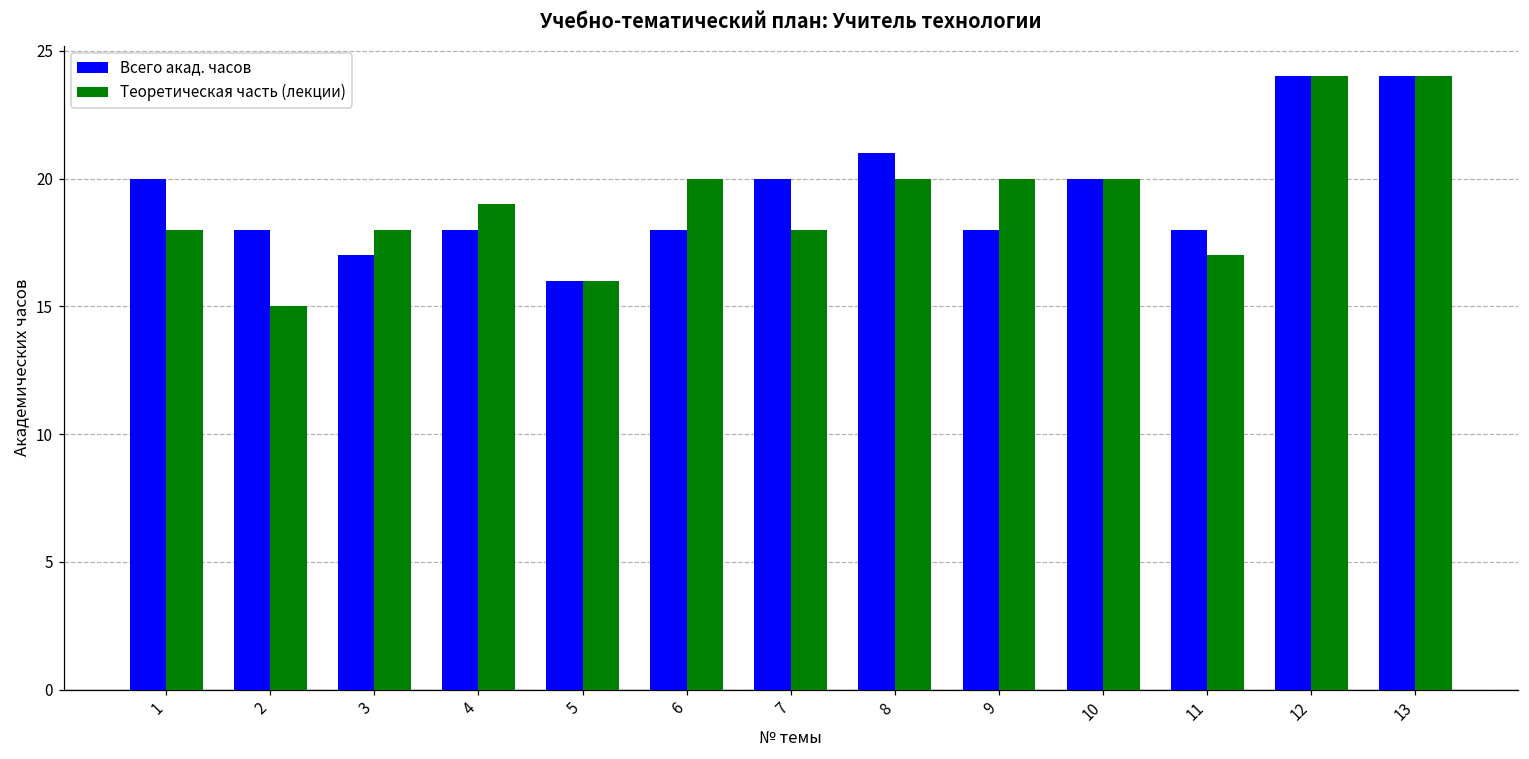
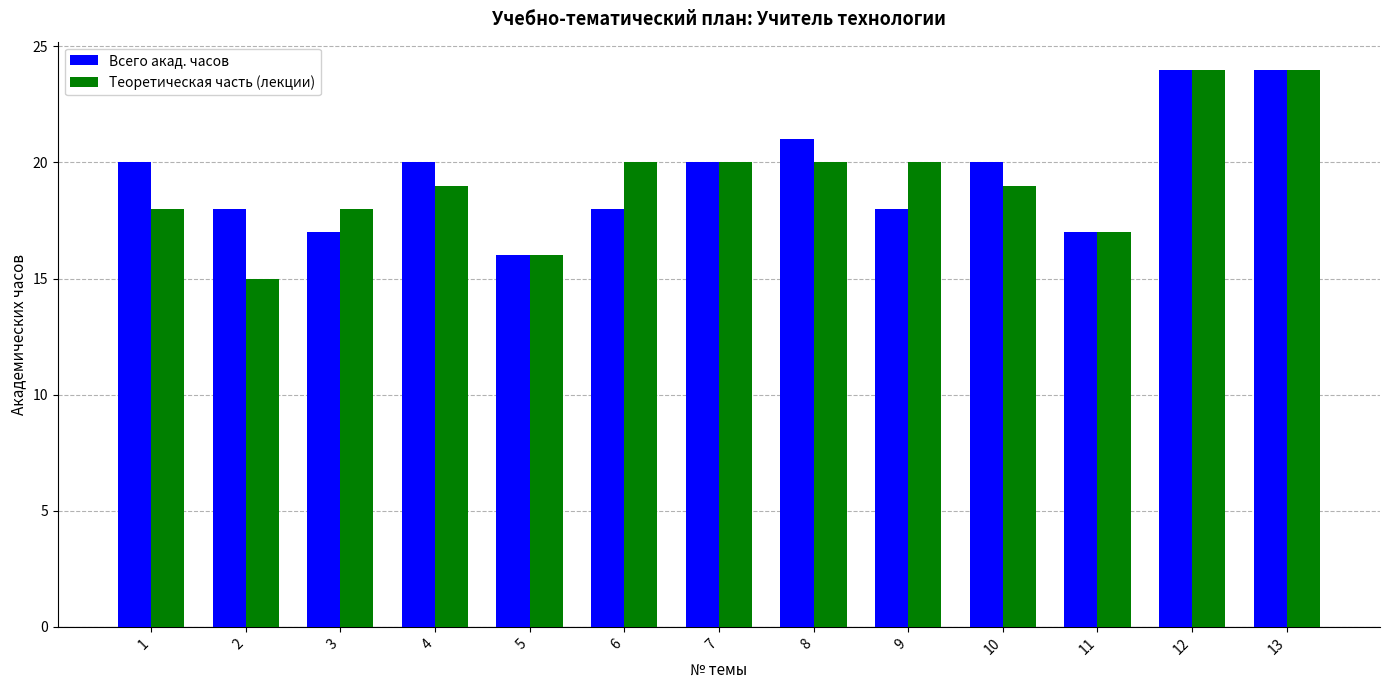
Всего акад. часов, 4: 18 -> 20
Теоретическая часть (лекции), 7: 18 -> 20
Теоретическая часть (лекции), 10: 20 -> 19
Всего акад. часов, 11: 18 -> 17
